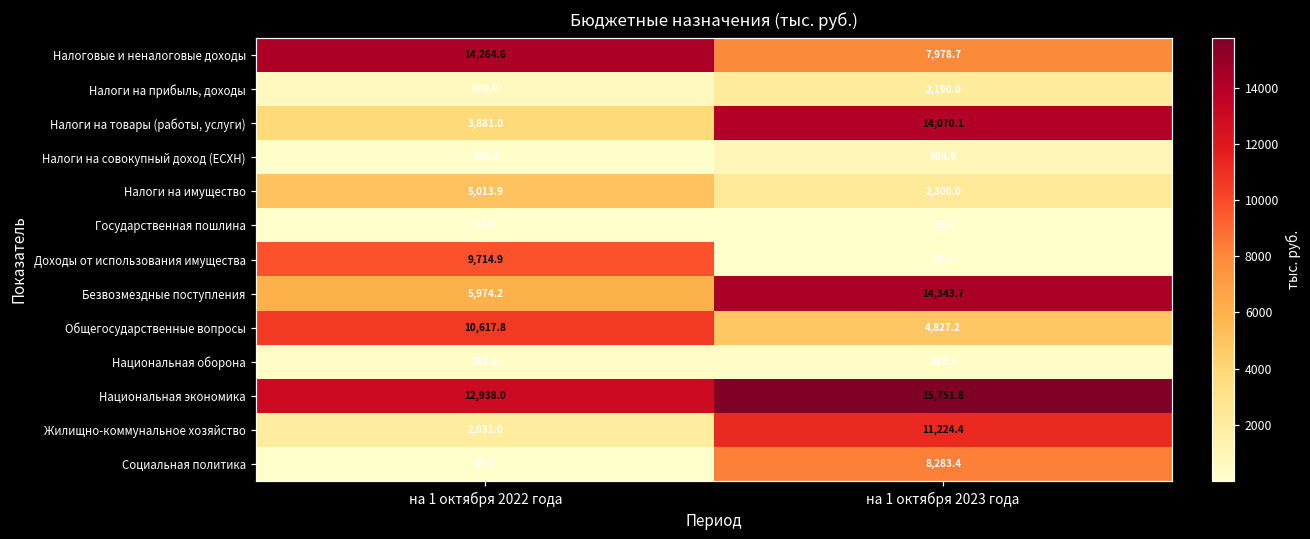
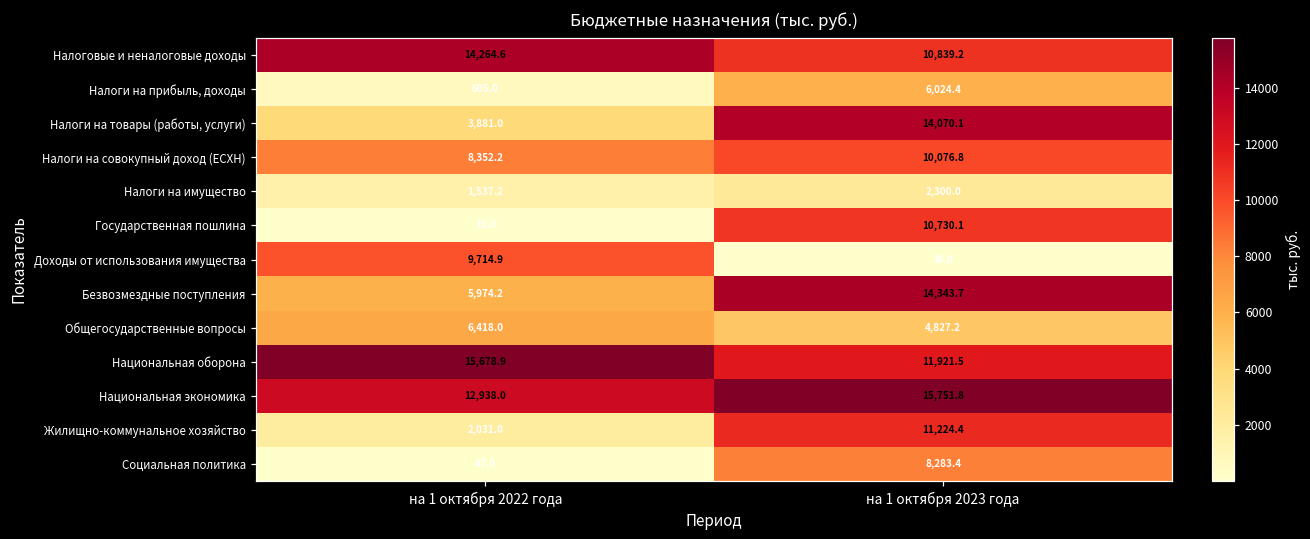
Налоговые и неналоговые доходы, на 1 октября 2023 года: 7,978.7 -> 10,839.2
Налоги на прибыль, доходы, на 1 октября 2023 года: 2,190.0 -> 6,024.4
Налоги на совокупный доход (ЕСХН), на 1 октября 2022 года: 103.3 -> 8,352.2
Налоги на совокупный доход (ЕСХН), на 1 октября 2023 года: 984.9 -> 10,076.8
Налоги на имущество, на 1 октября 2022 года: 5,013.9 -> 1,537.2
Государственная пошлина, на 1 октября 2023 года: 15.0 -> 10,730.1
Общегосударственные вопросы, на 1 октября 2022 года: 10,617.8 -> 6,418.0
Национальная оборона, на 1 октября 2022 года: 263.6 -> 15,678.9
Национальная оборона, на 1 октября 2023 года: 288.1 -> 11,921.5
